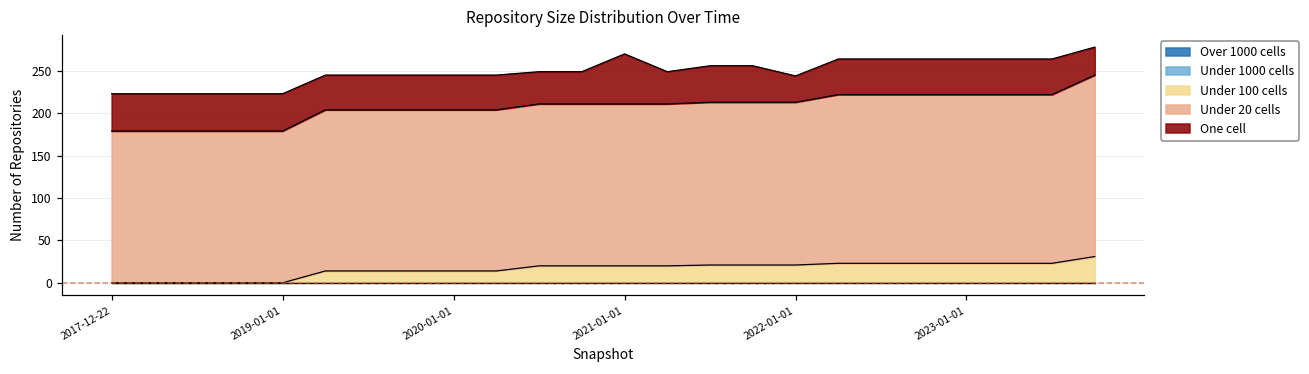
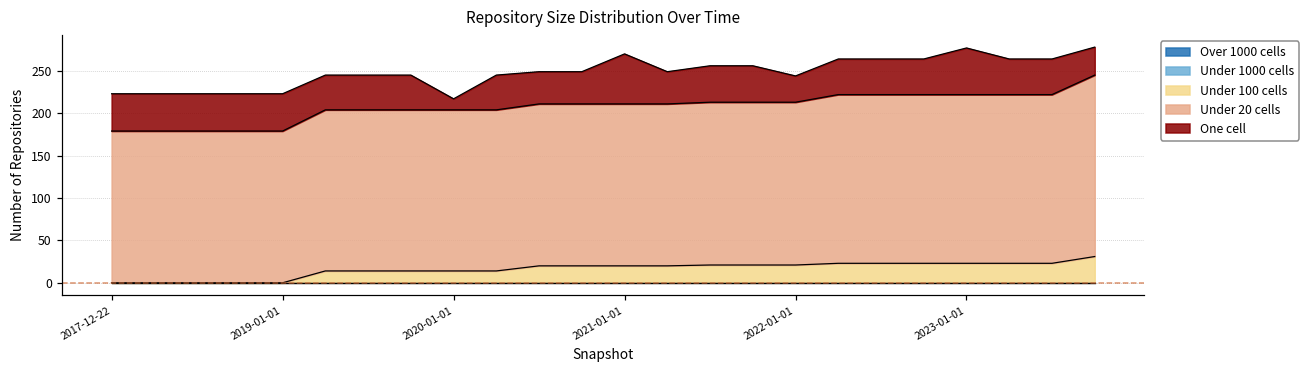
One cell, 2020-01-01: 40 -> 10
One cell, 2023-01-01: 40 -> 60
